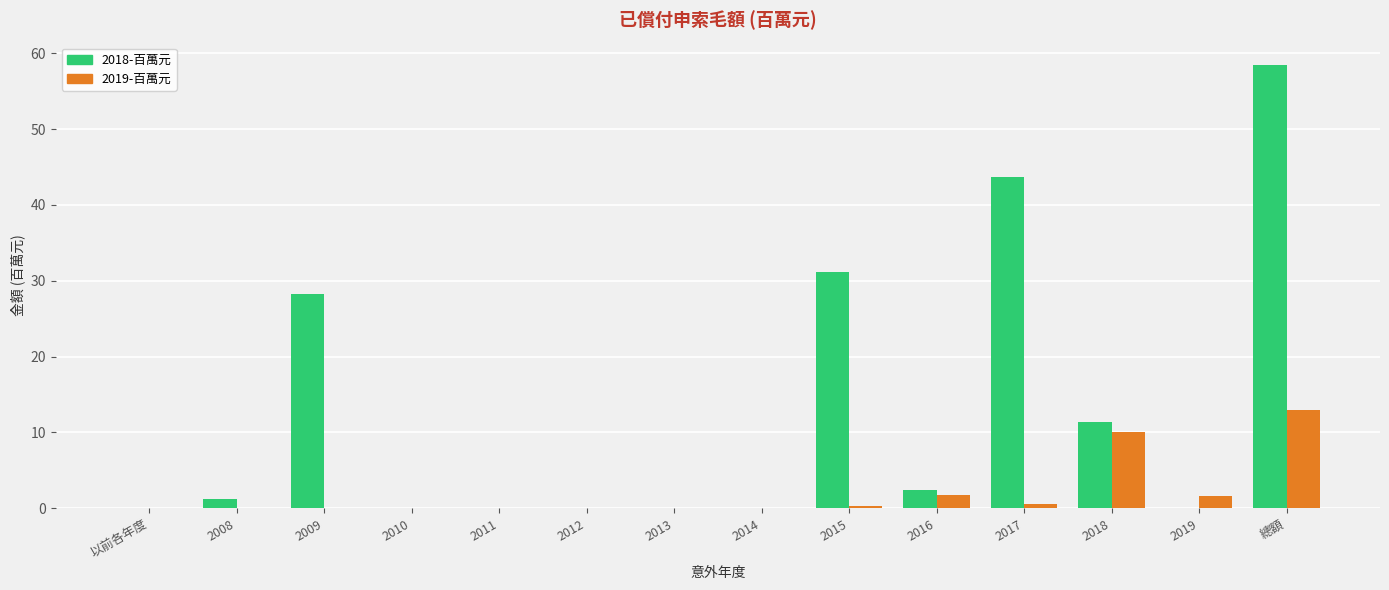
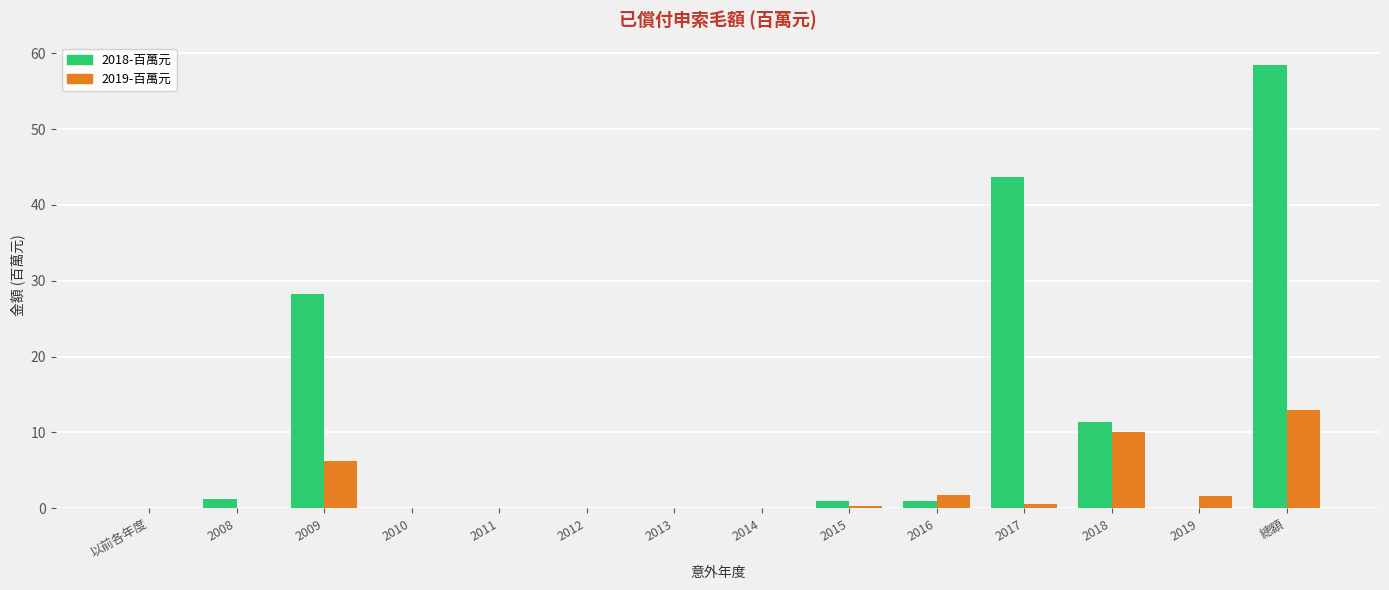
2019-百萬元, 2009: 0 -> 6
2018-百萬元, 2015: 31 -> 1
2018-百萬元, 2016: 2 -> 1
